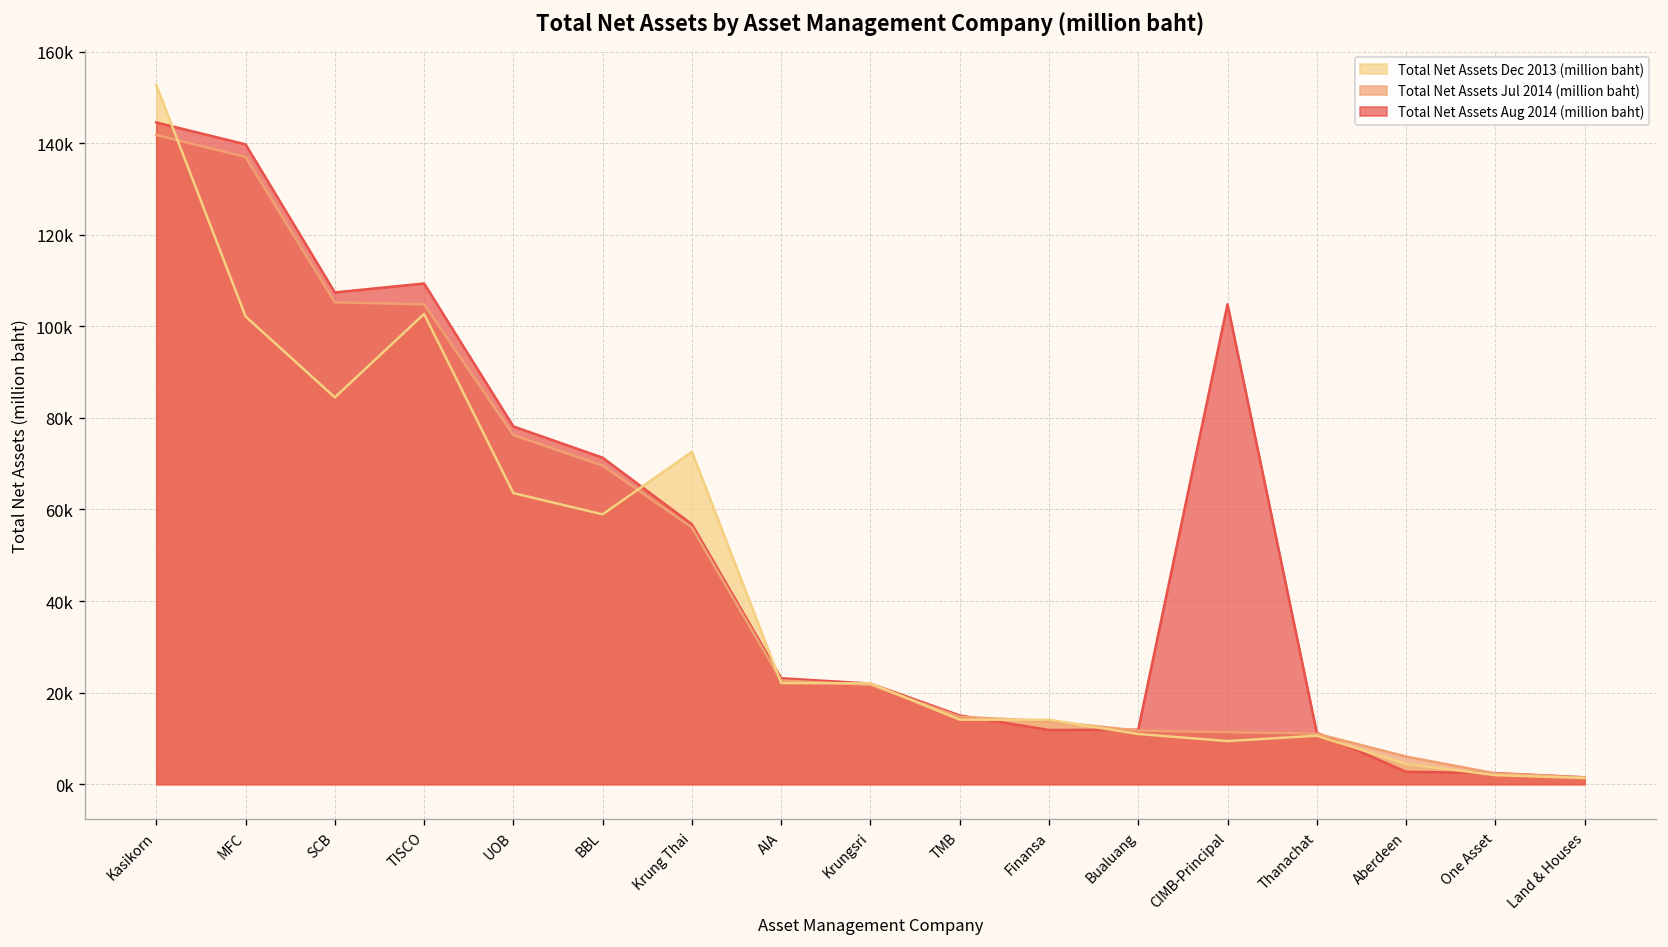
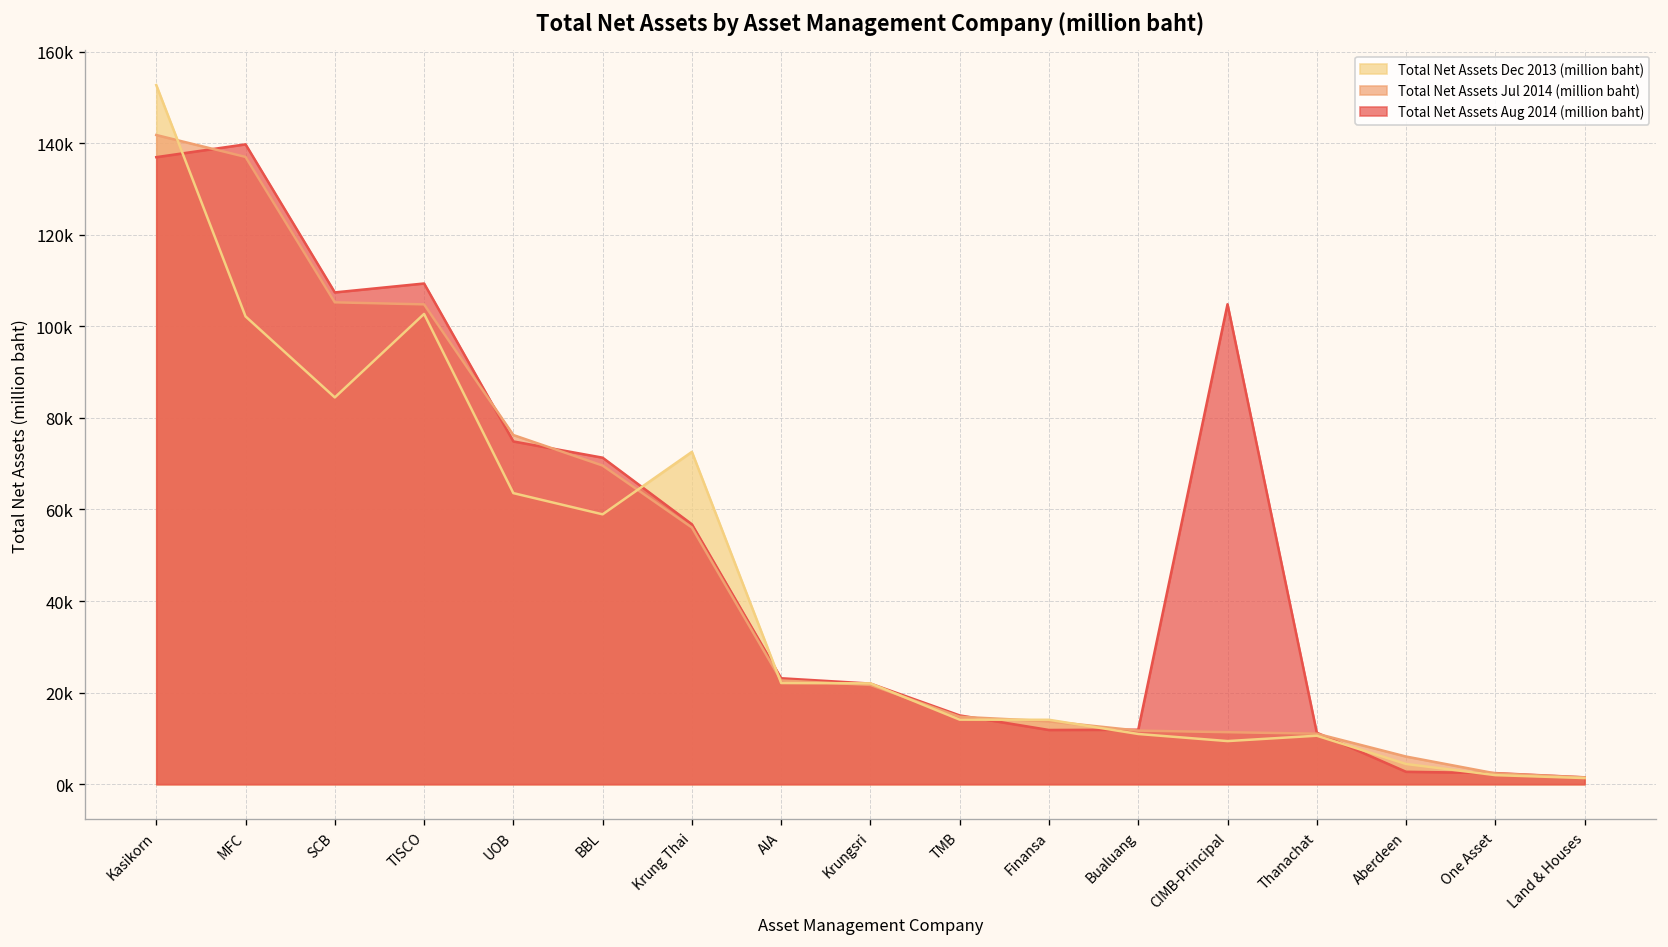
Total Net Assets Aug 2014 (million baht), Kasikorn: 145000 -> 137000
Total Net Assets Aug 2014 (million baht), UOB: 78000 -> 75000
